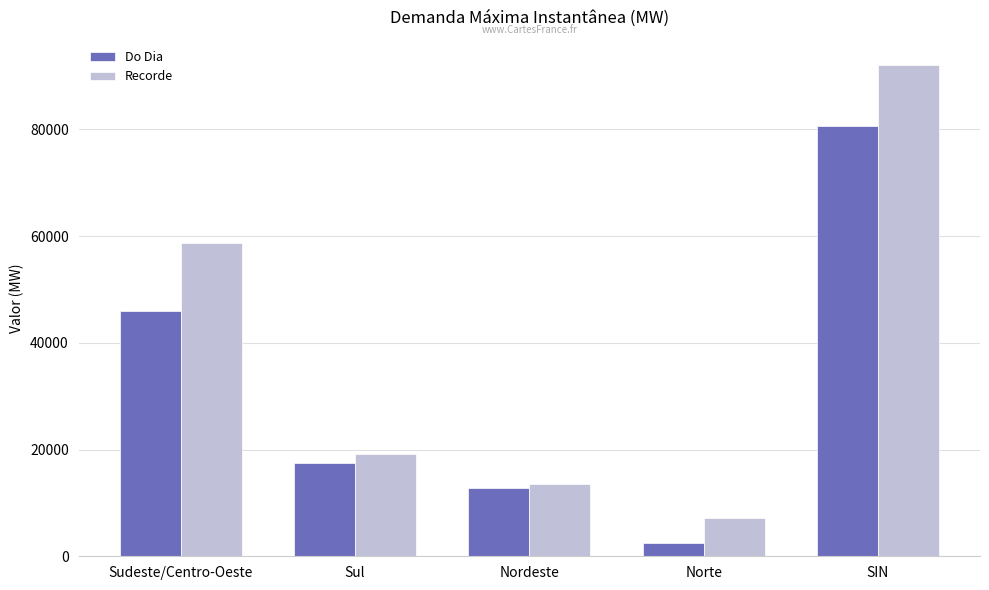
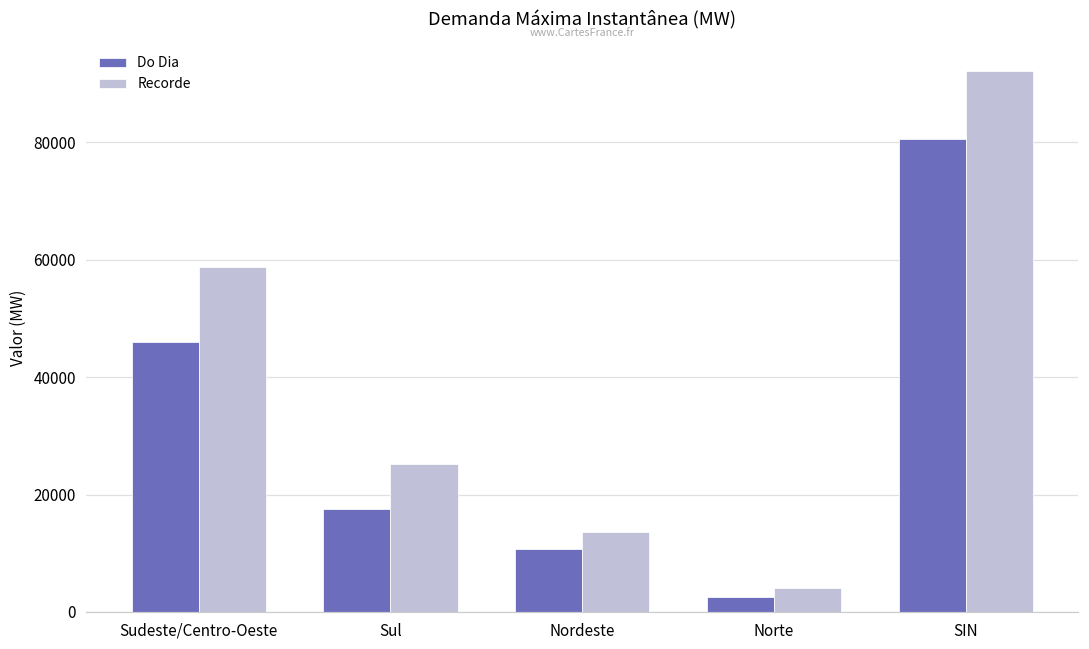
Recorde, Sul: 19000 -> 25000
Do Dia, Nordeste: 13000 -> 11000
Recorde, Norte: 7000 -> 4000
